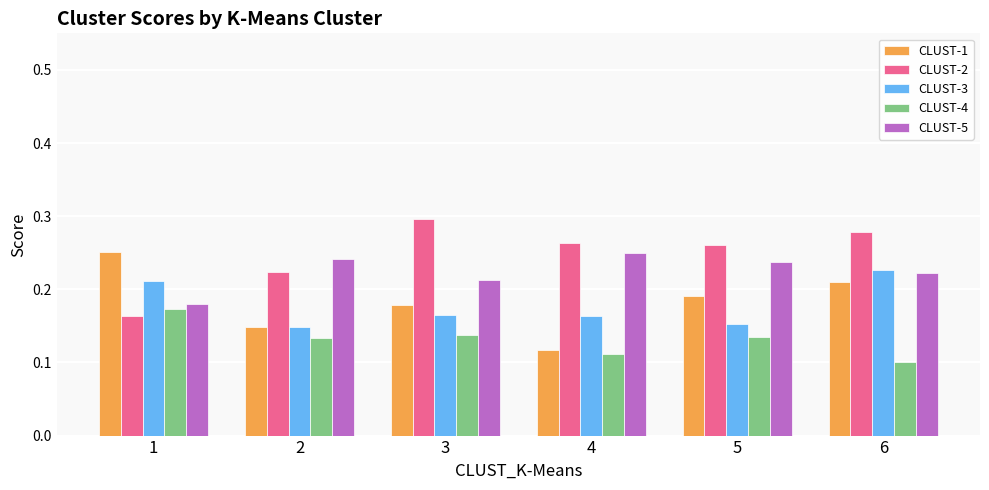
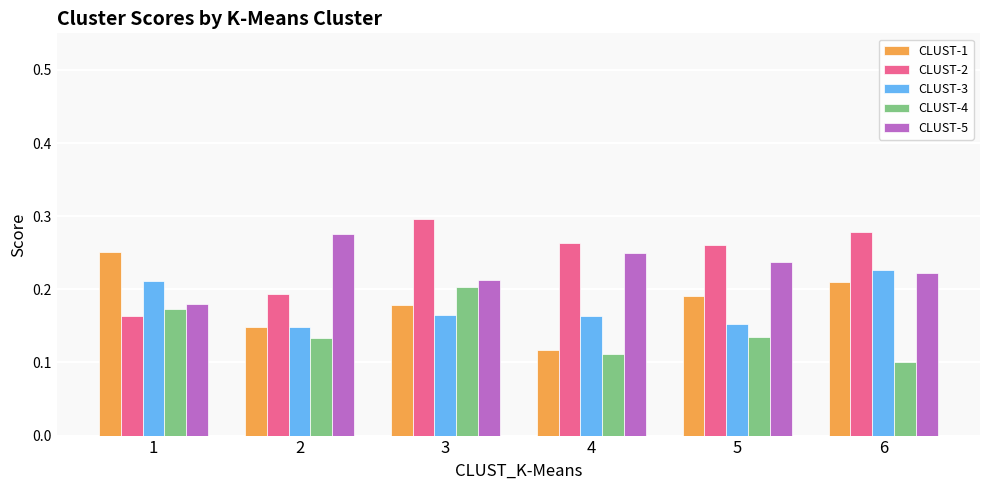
CLUST-2, 2: 0.22 -> 0.19
CLUST-5, 2: 0.24 -> 0.28
CLUST-4, 3: 0.14 -> 0.20
